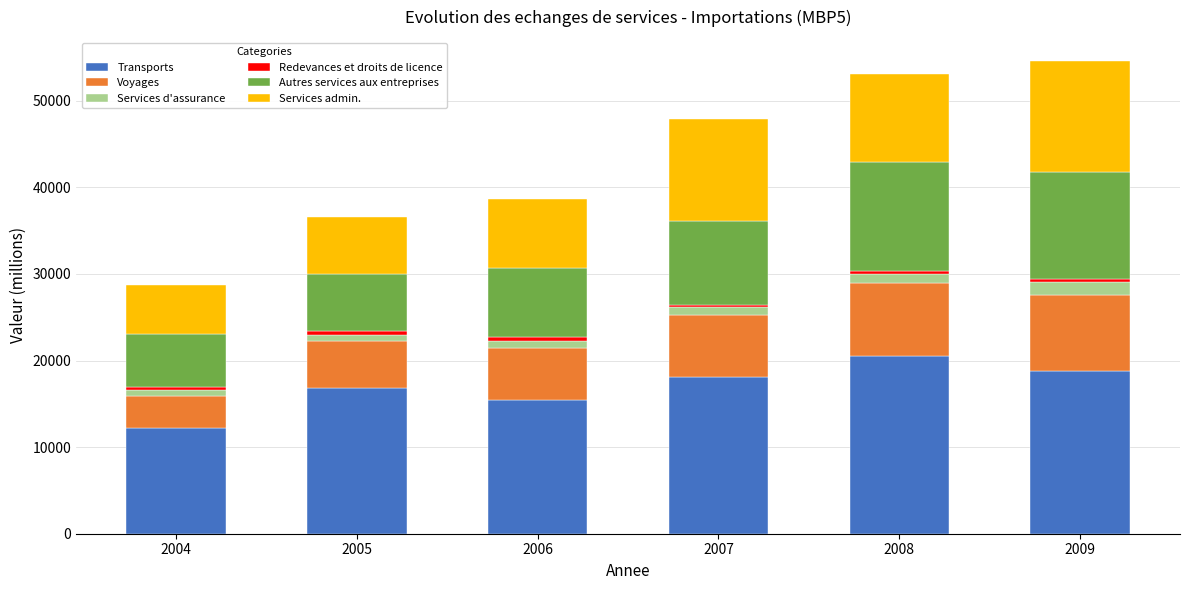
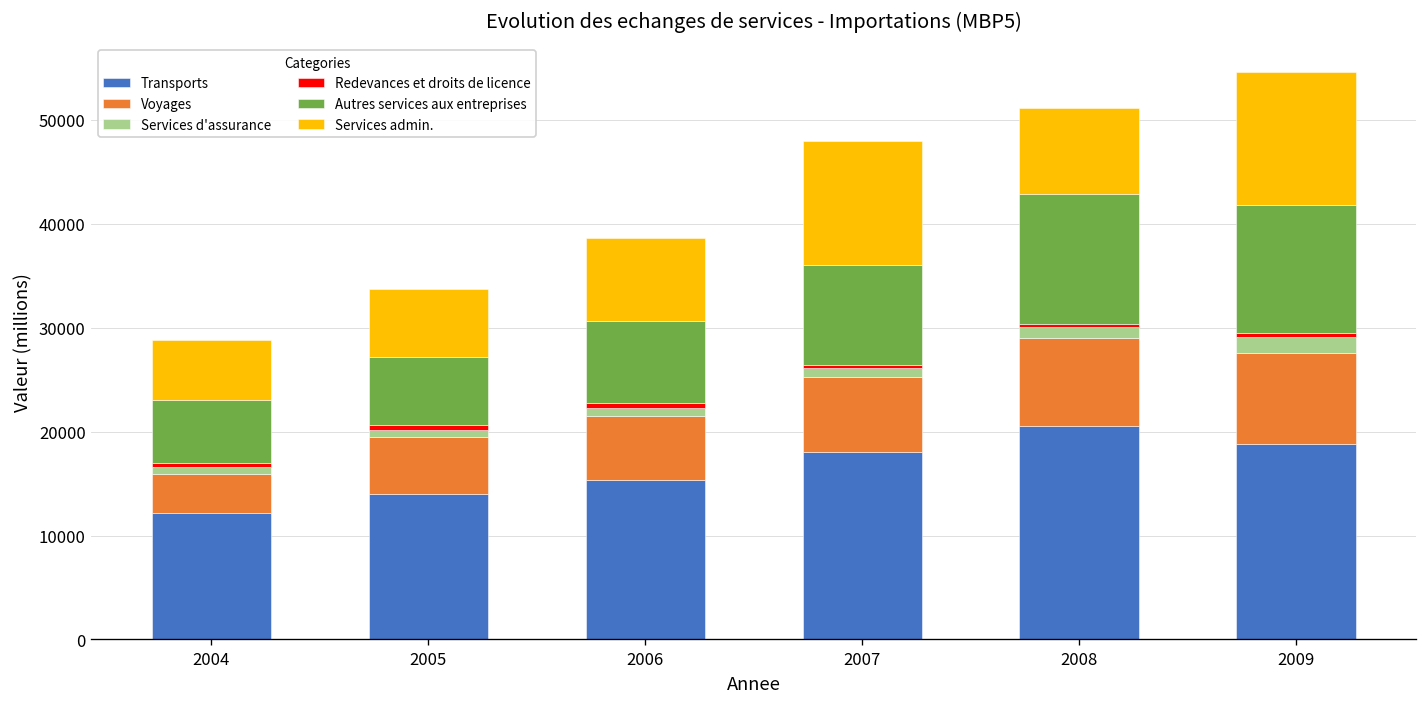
Transports, 2005: 17000 -> 14000
Services admin., 2008: 10000 -> 8000
